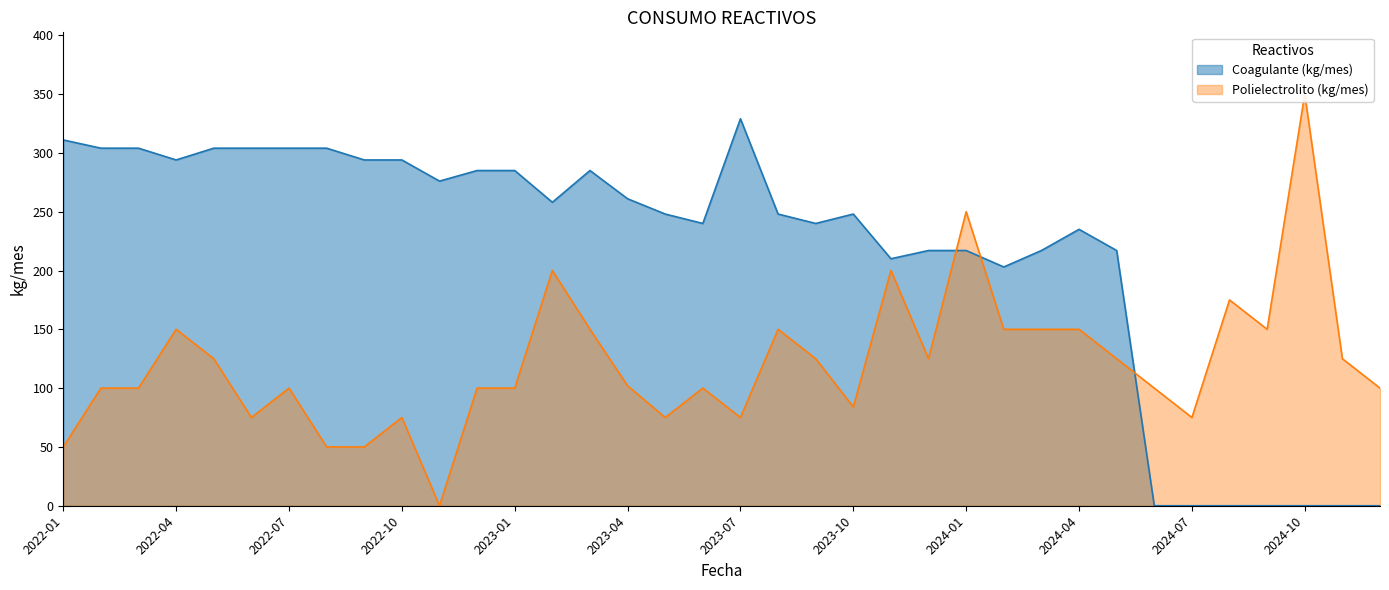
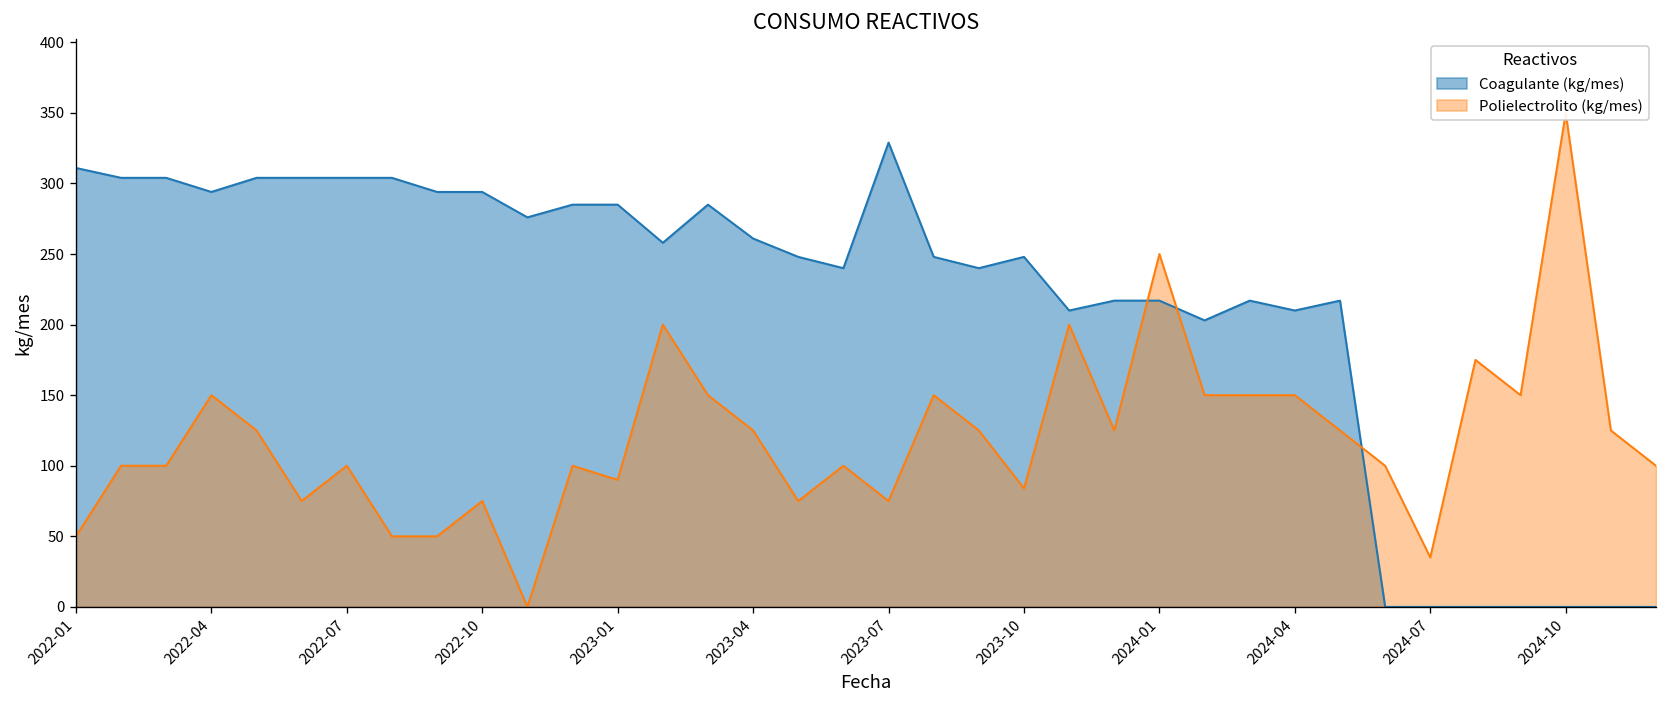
Polielectrolito (kg/mes), 2023-01: 100 -> 90
Polielectrolito (kg/mes), 2023-04: 102 -> 125
Coagulante (kg/mes), 2024-04: 235 -> 210
Polielectrolito (kg/mes), 2024-07: 75 -> 35
